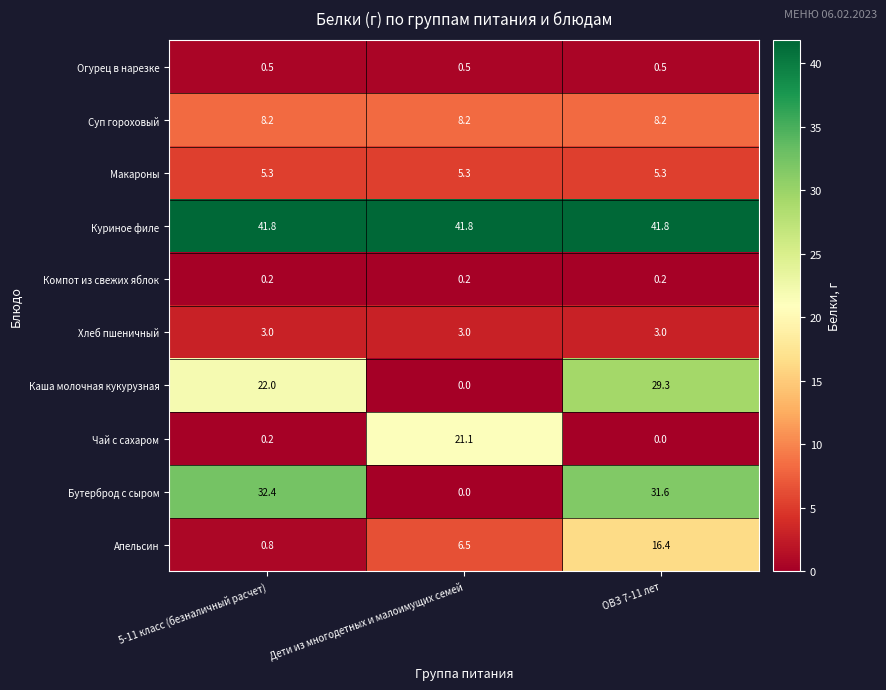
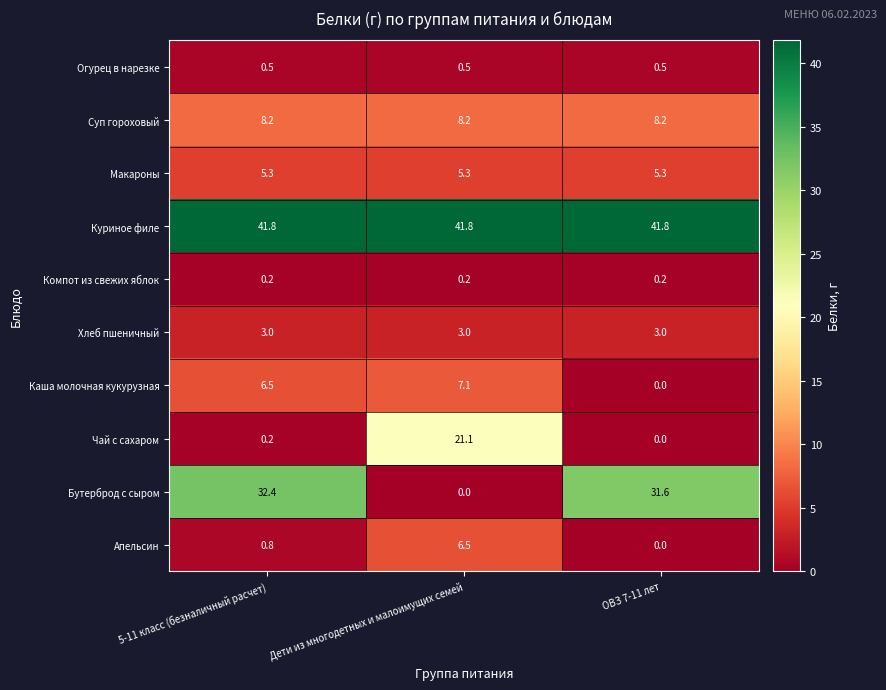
Каша молочная кукурузная, 5-11 класс (безналичный расчет): 22.0 -> 6.5
Каша молочная кукурузная, Дети из многодетных и малоимущих семей: 0.0 -> 7.1
Каша молочная кукурузная, ОВЗ 7-11 лет: 29.3 -> 0.0
Апельсин, ОВЗ 7-11 лет: 16.4 -> 0.0
